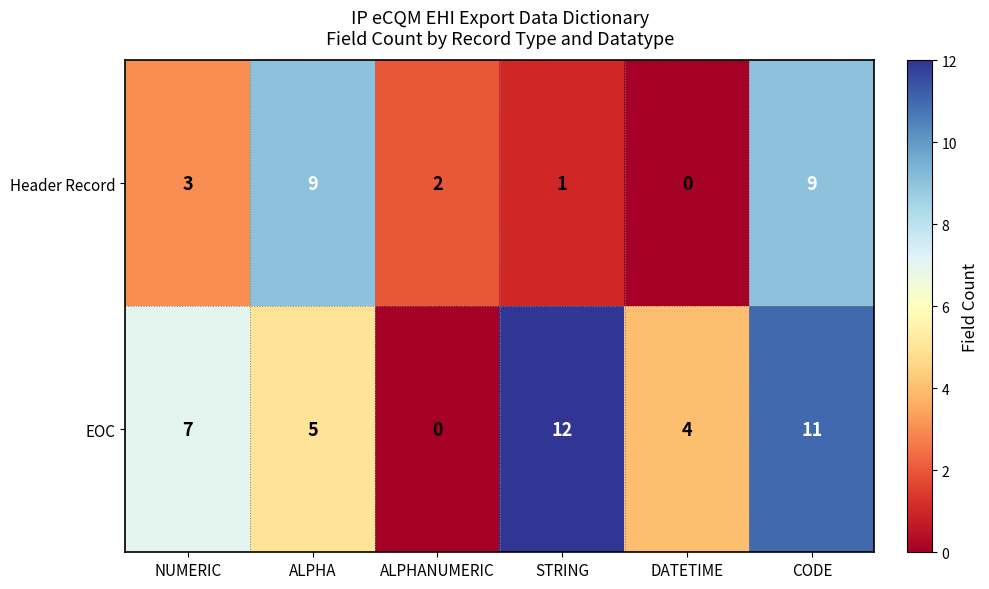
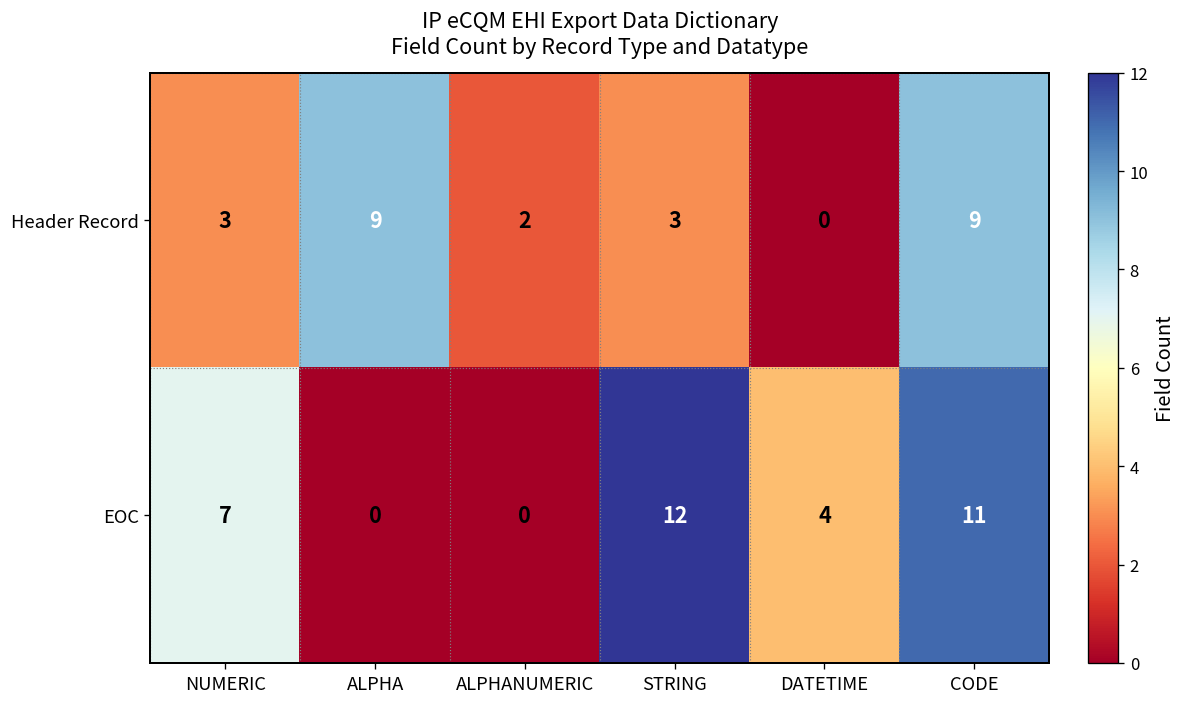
Header Record, STRING: 1 -> 3
EOC, ALPHA: 5 -> 0
